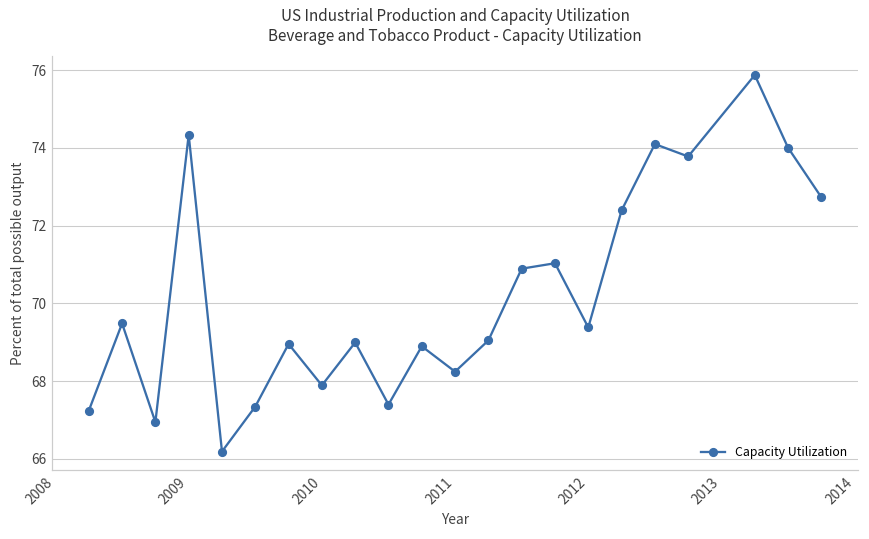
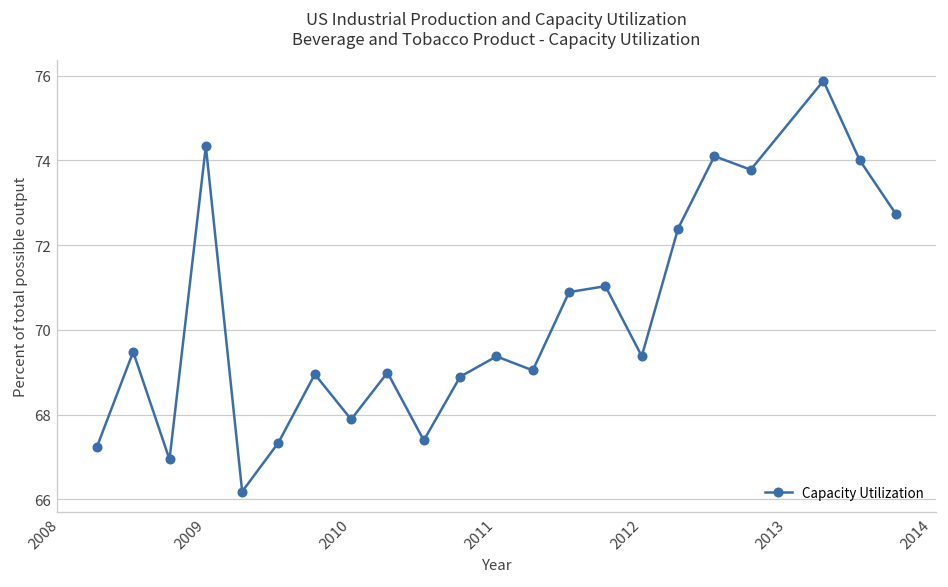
2011: 68.2 -> 69.4
